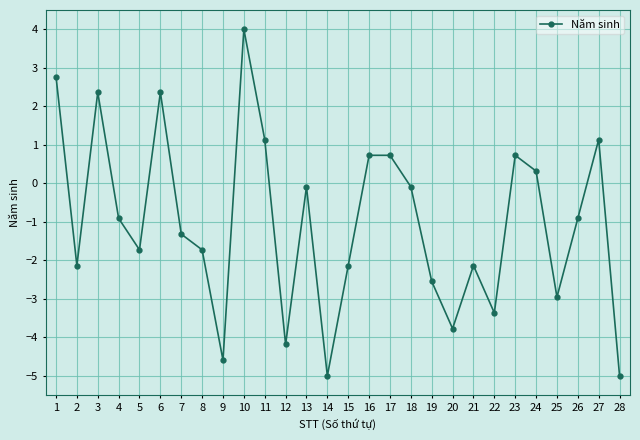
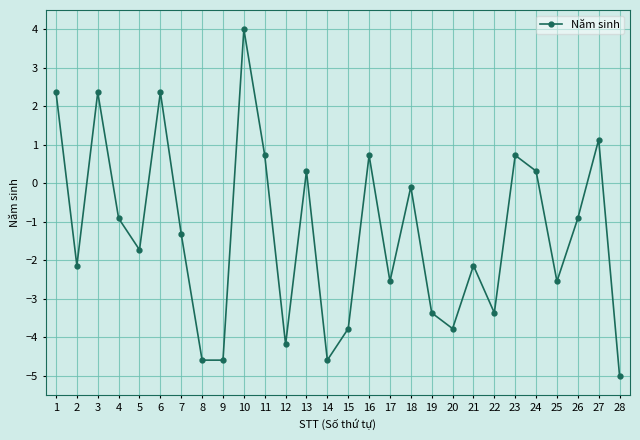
1: 2.8 -> 2.4
8: -1.7 -> -4.6
11: 1.1 -> 0.7
13: -0.1 -> 0.3
14: -5.0 -> -4.6
15: -2.1 -> -3.8
17: 0.7 -> -2.5
19: -2.5 -> -3.4
25: -3.0 -> -2.5
